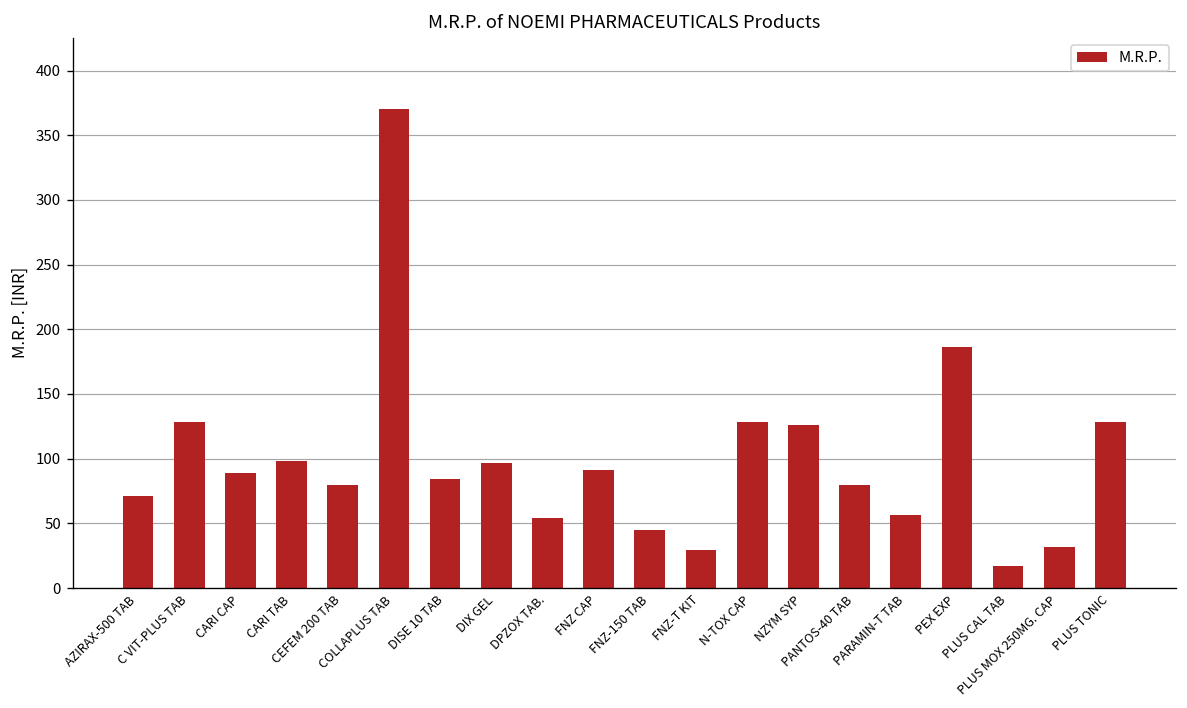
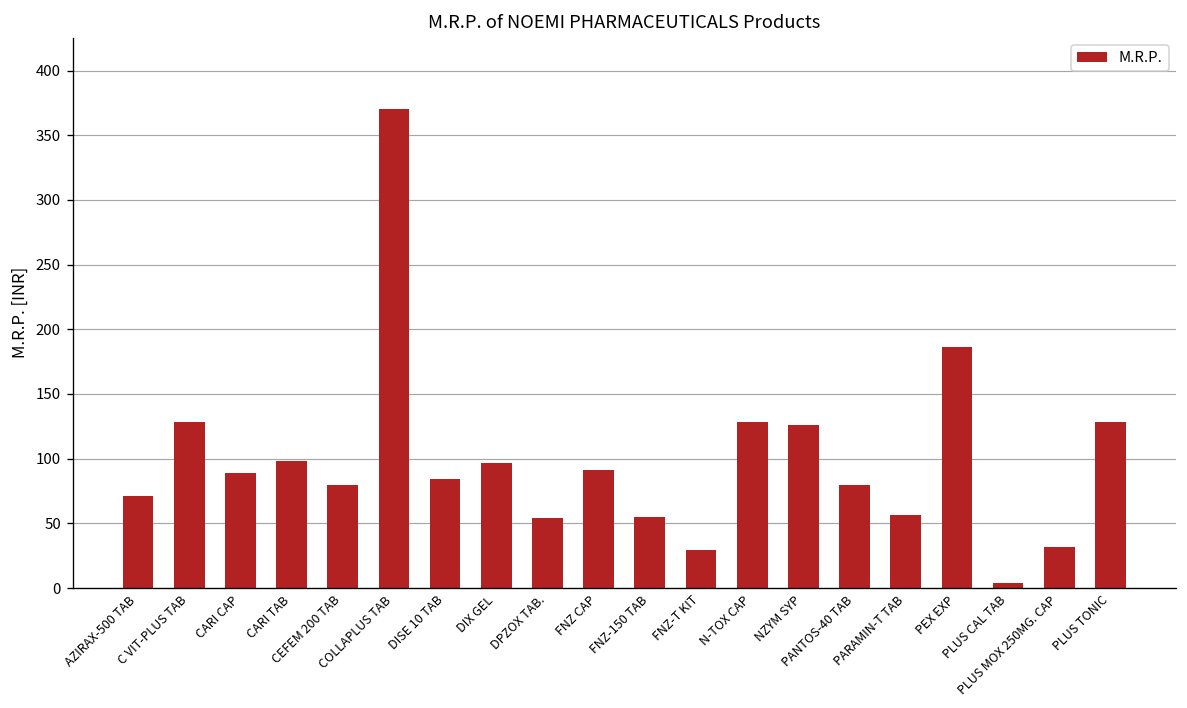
FNZ-150 TAB: 45 -> 55
PLUS CAL TAB: 17 -> 4
